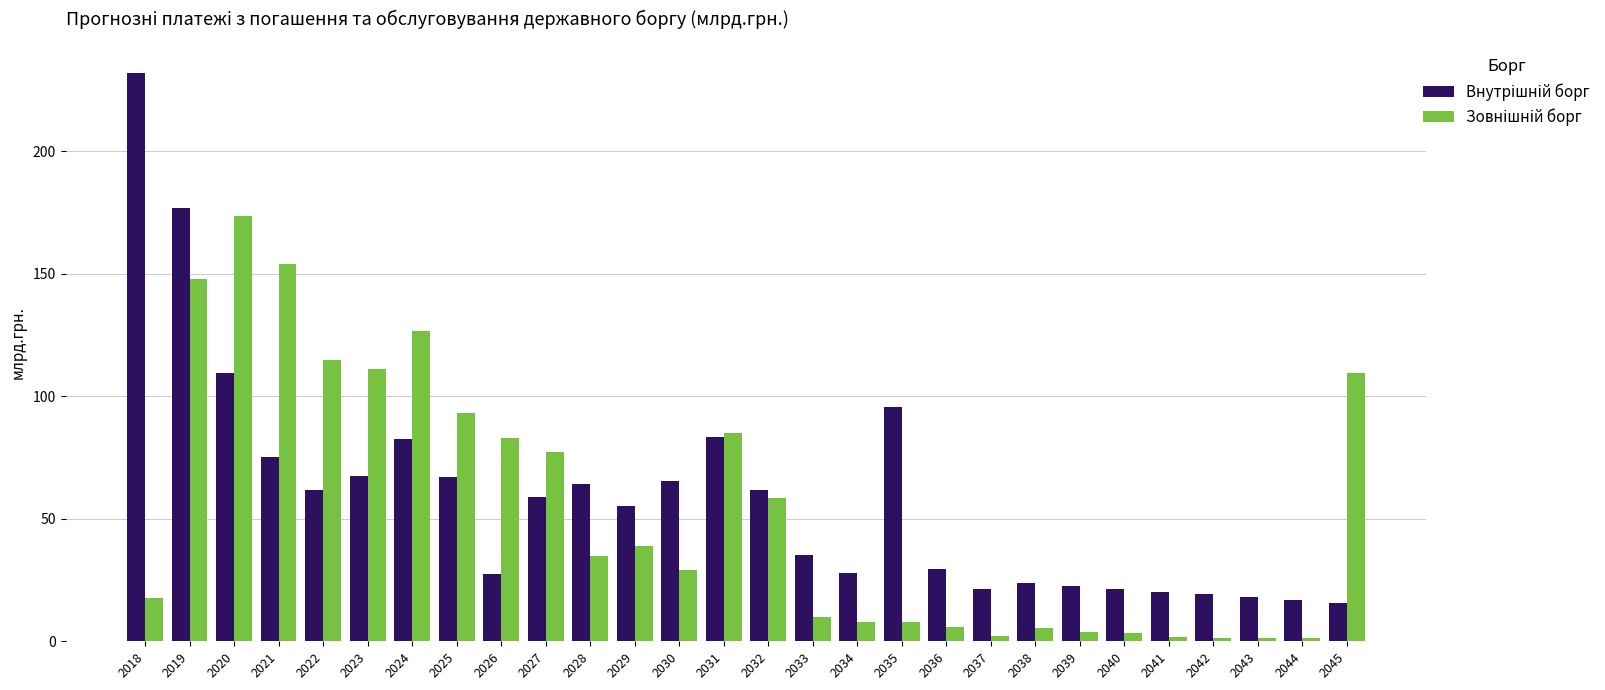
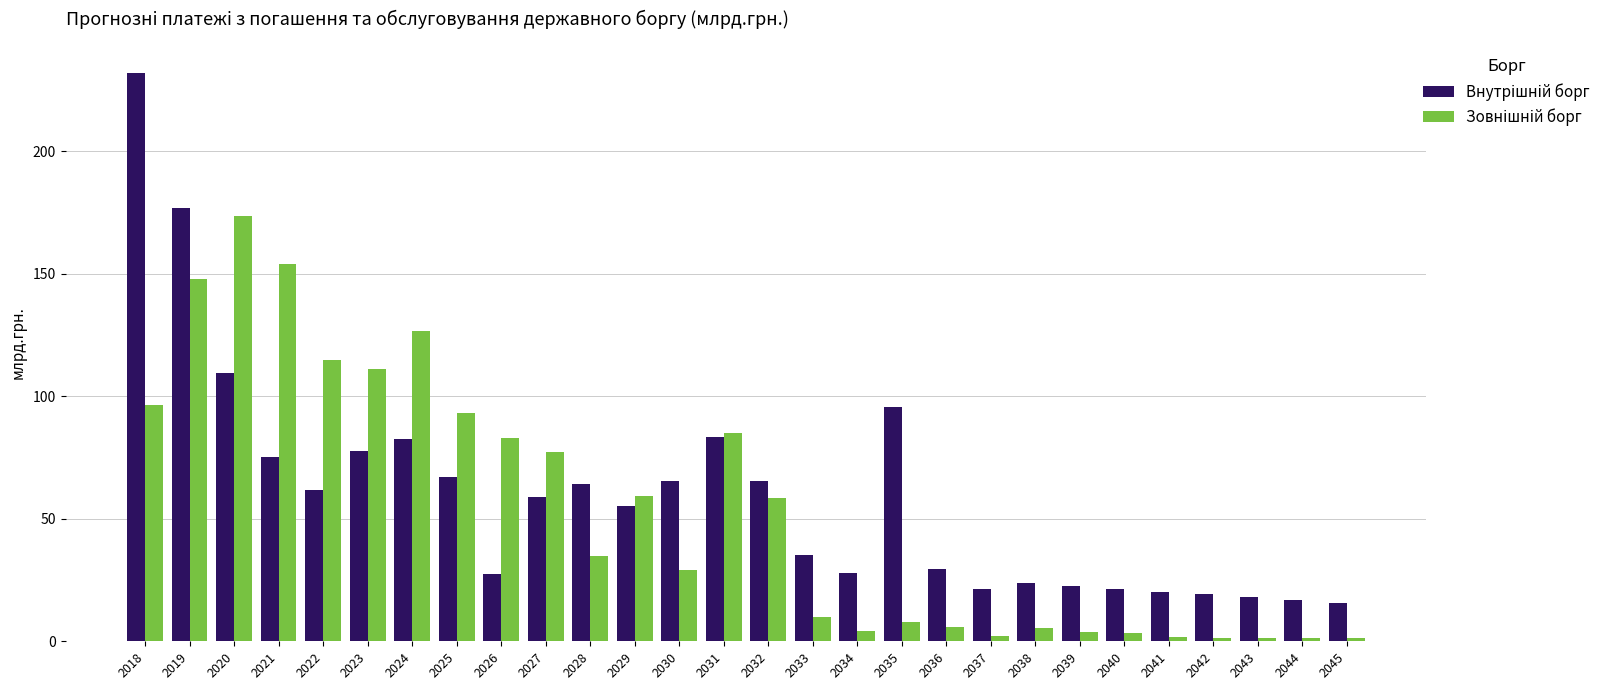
Зовнішній борг, 2018: 18 -> 96
Внутрішній борг, 2023: 67 -> 78
Зовнішній борг, 2029: 39 -> 59
Внутрішній борг, 2032: 62 -> 66
Зовнішній борг, 2034: 8 -> 4
Зовнішній борг, 2045: 110 -> 2
